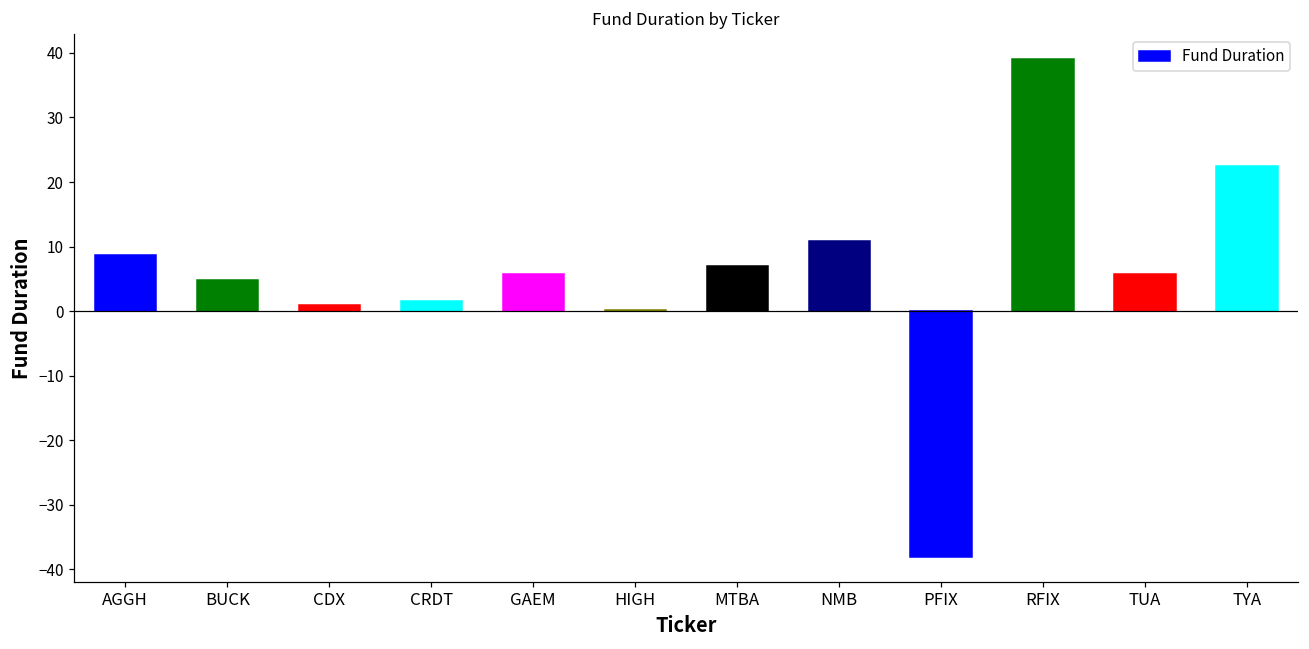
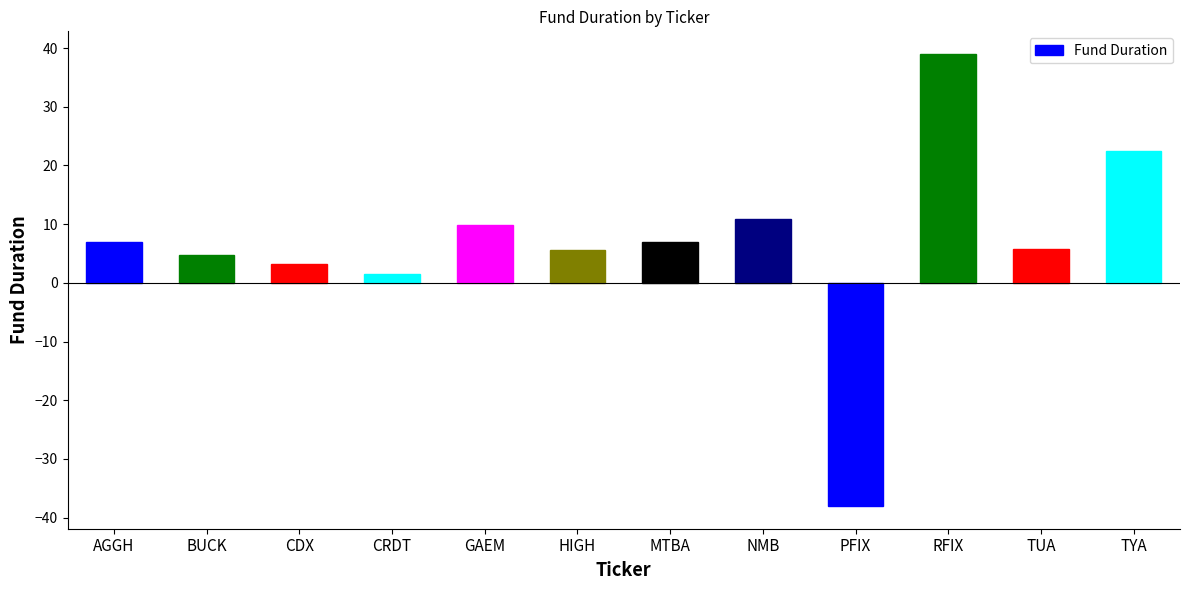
AGGH: 9 -> 7
CDX: 1 -> 3
GAEM: 6 -> 10
HIGH: 0 -> 6
